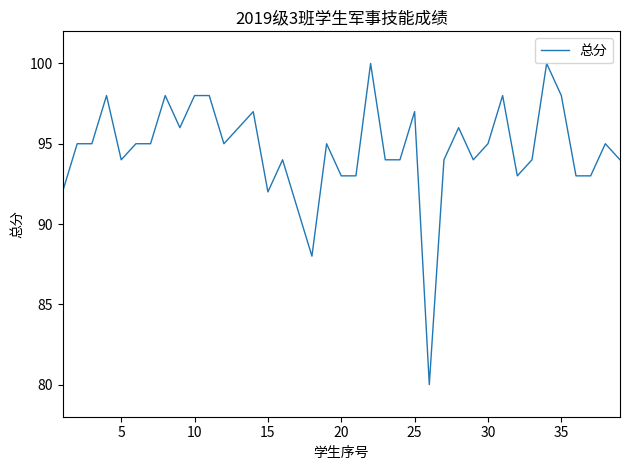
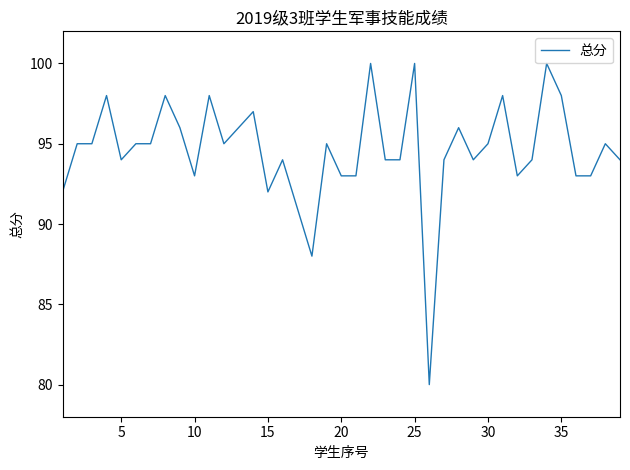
10: 98 -> 93
25: 97 -> 100
